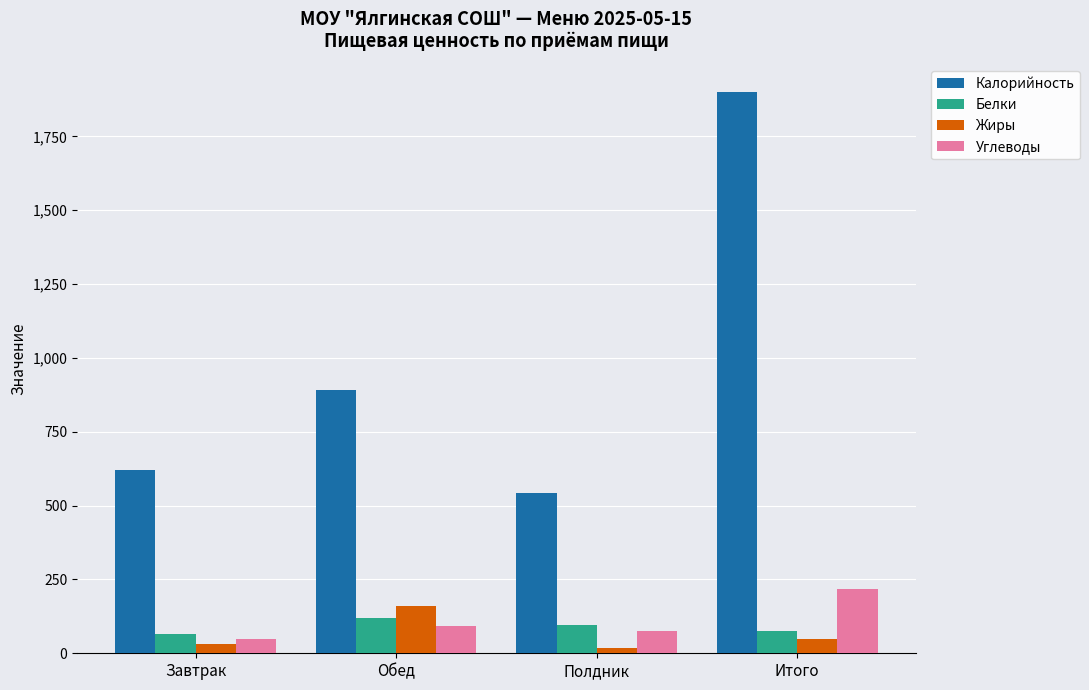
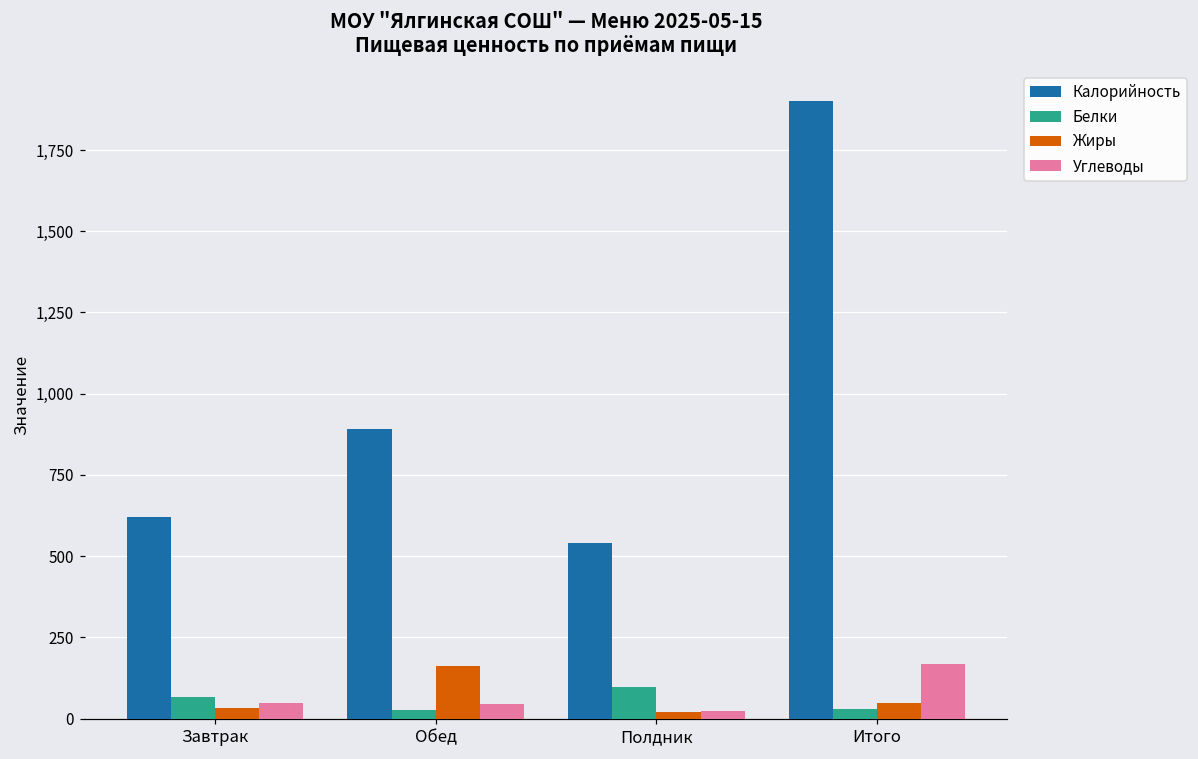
Белки, Обед: 120 -> 30
Углеводы, Обед: 90 -> 50
Углеводы, Полдник: 80 -> 20
Белки, Итого: 80 -> 30
Углеводы, Итого: 220 -> 170
